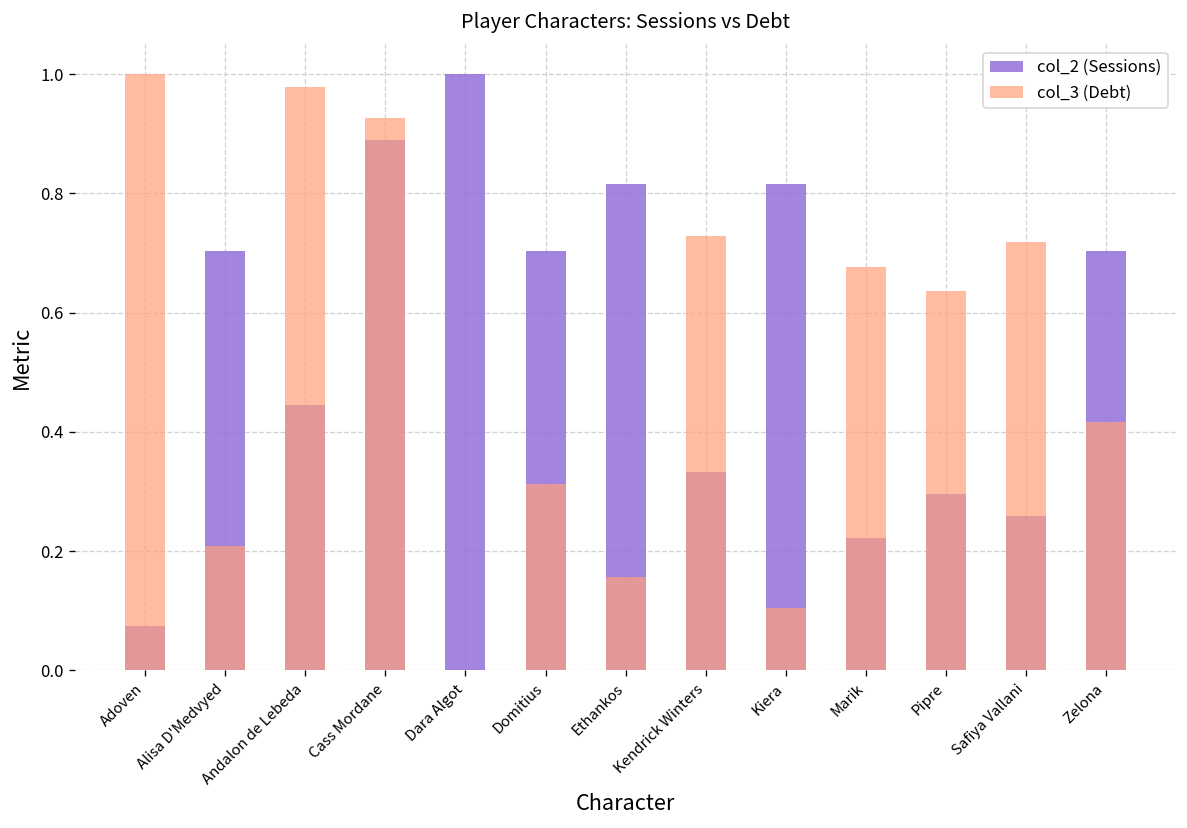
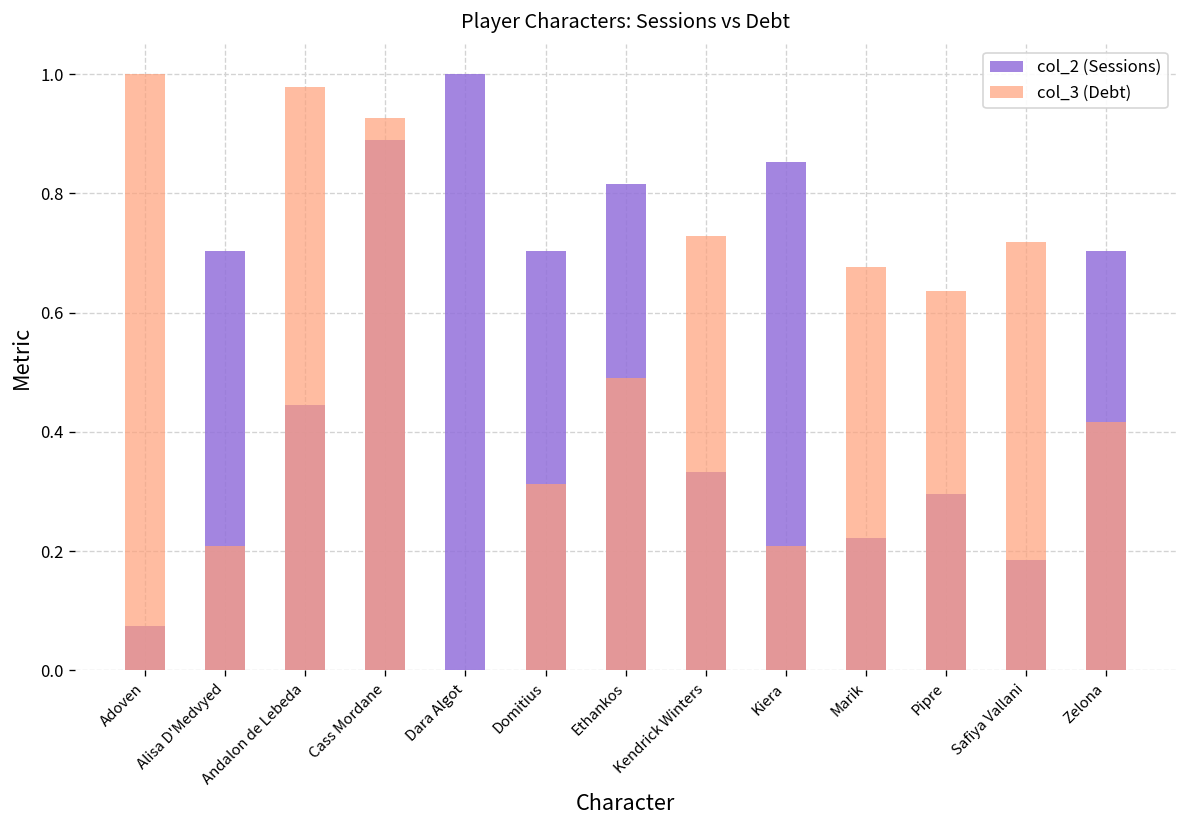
col_3 (Debt), Ethankos: 0.16 -> 0.49
col_2 (Sessions), Kiera: 0.81 -> 0.85
col_3 (Debt), Kiera: 0.10 -> 0.21
col_2 (Sessions), Safiya Vallani: 0.26 -> 0.19
